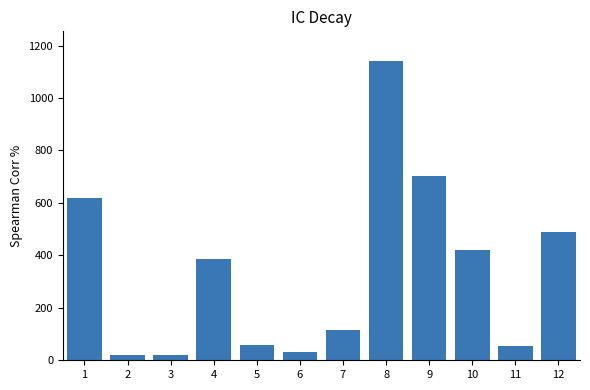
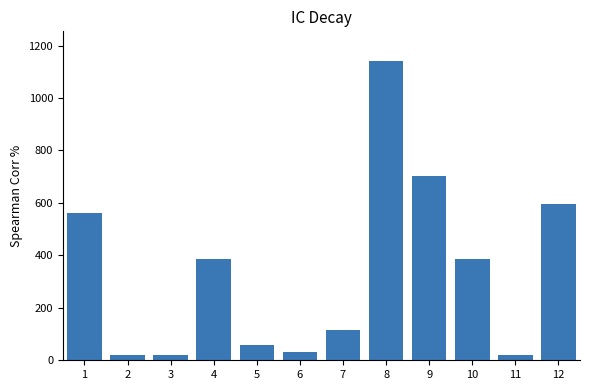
1: 620 -> 560
10: 420 -> 390
11: 60 -> 20
12: 490 -> 600
